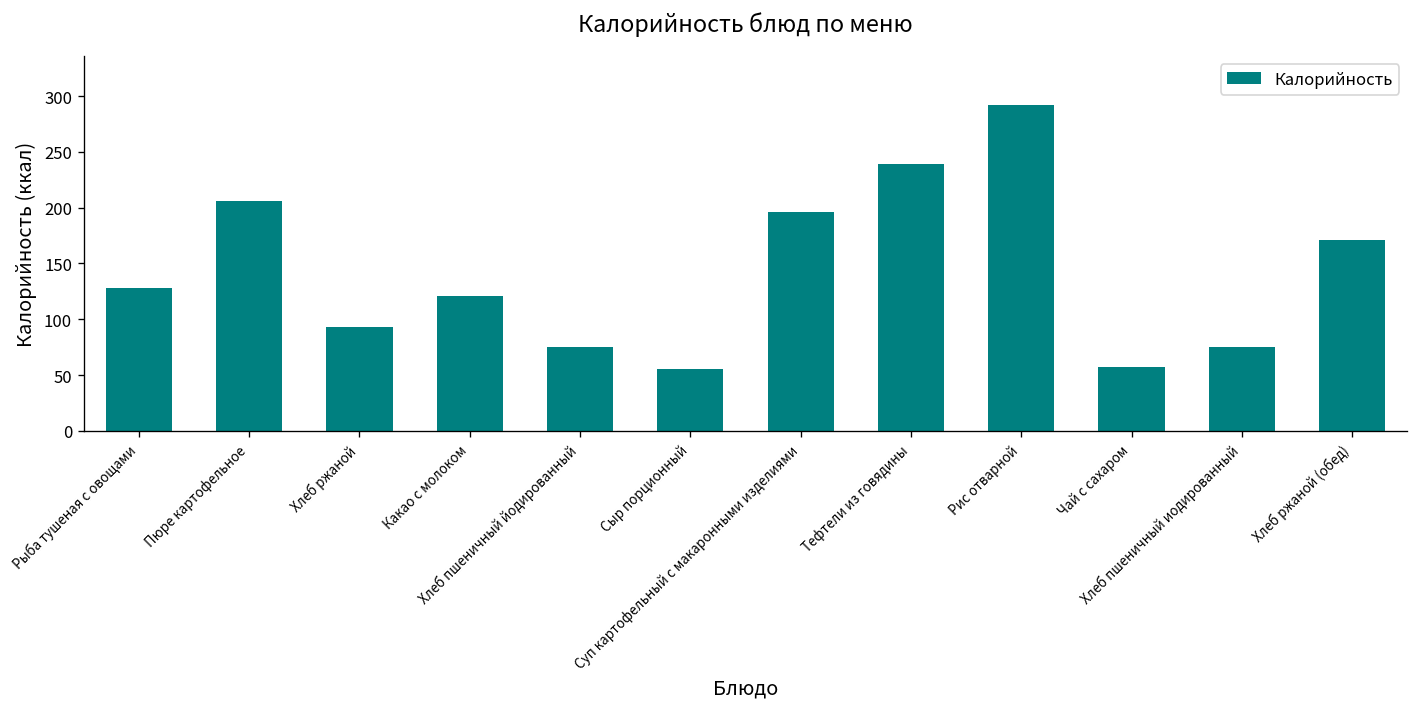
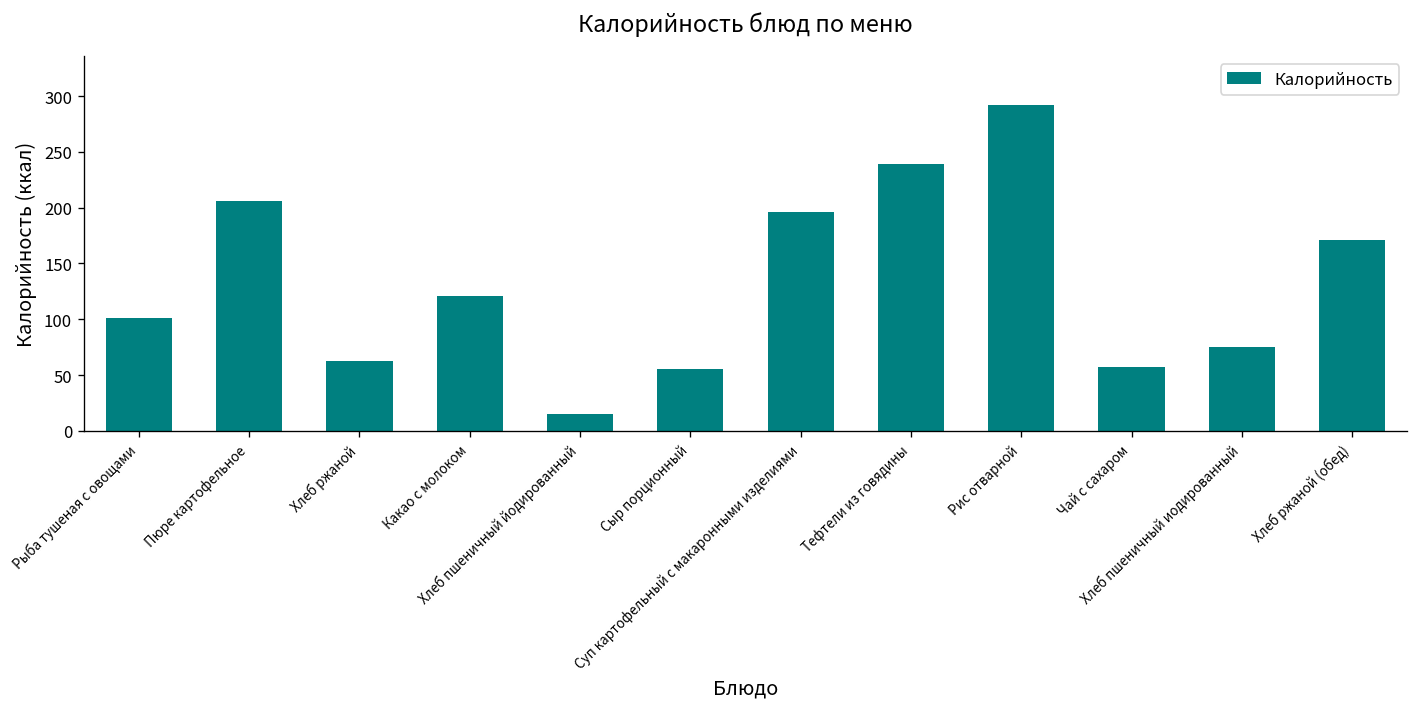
Рыба тушеная с овощами: 130 -> 100
Хлеб ржаной: 90 -> 60
Хлеб пшеничный йодированный: 80 -> 20
